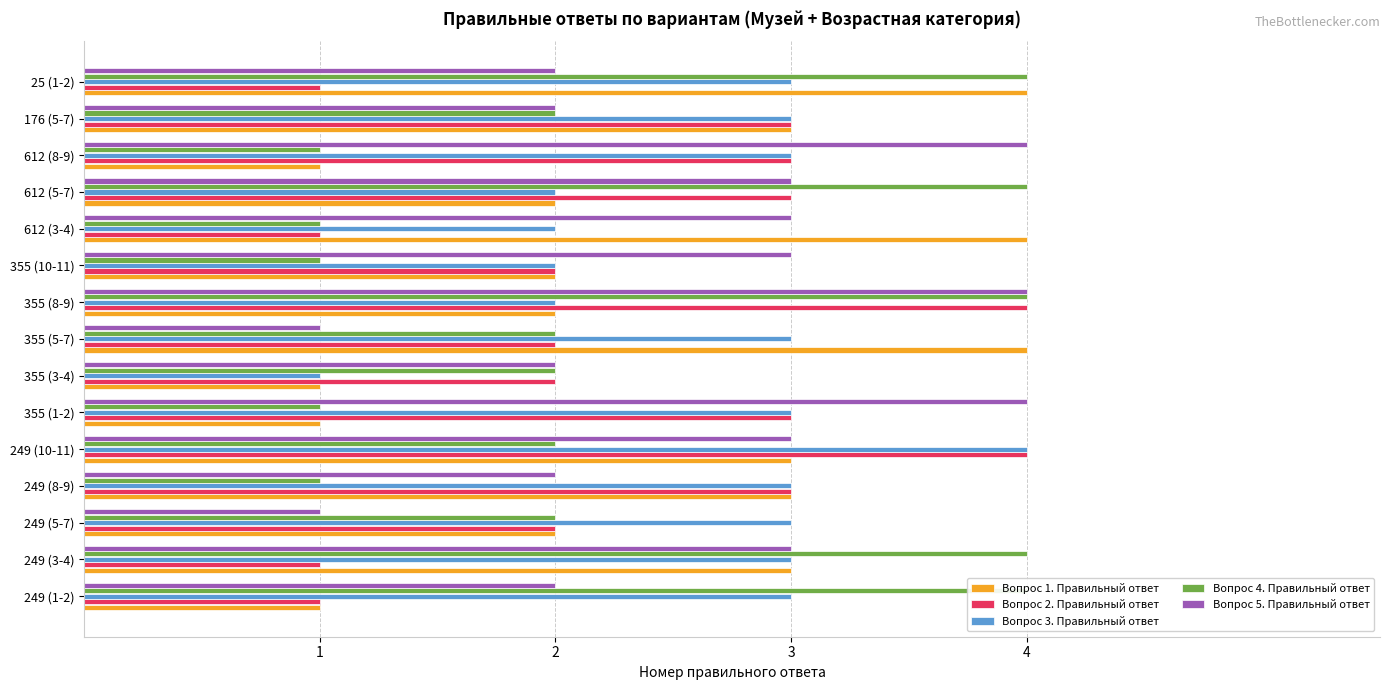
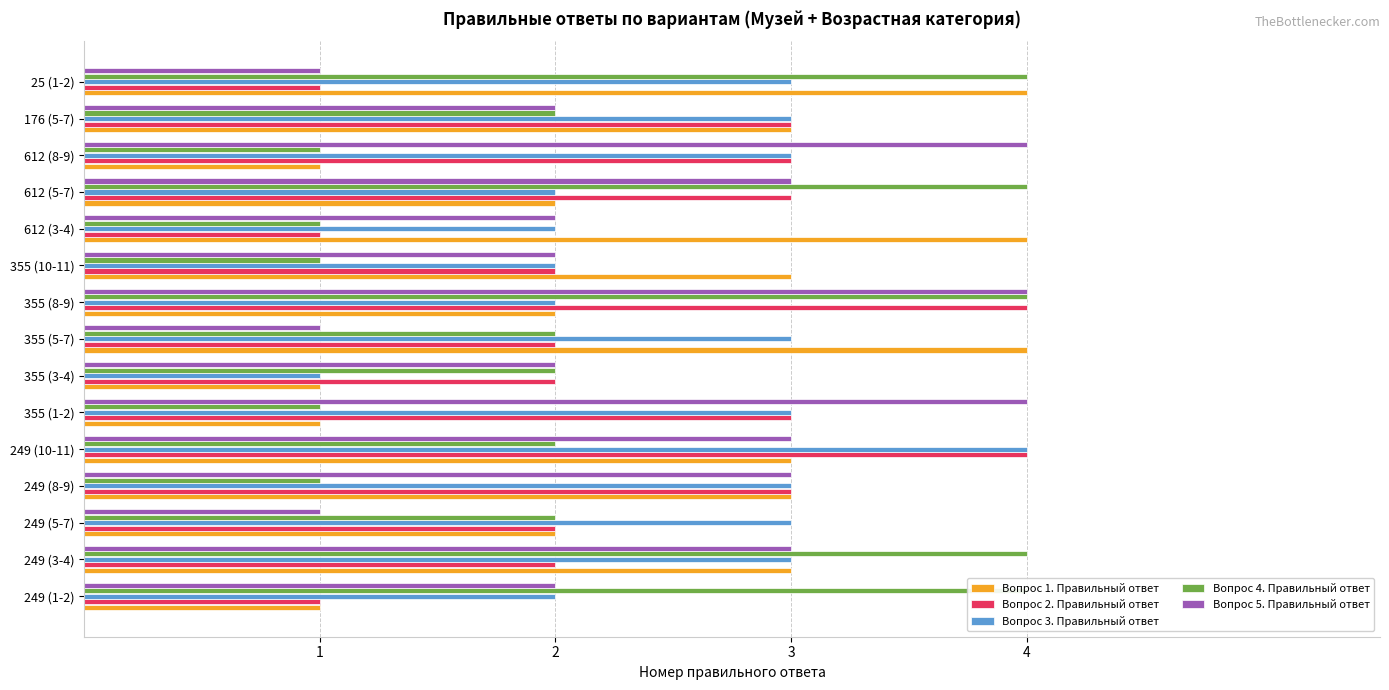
Вопрос 5. Правильный ответ, 25 (1-2): 2 -> 1
Вопрос 5. Правильный ответ, 612 (3-4): 3 -> 2
Вопрос 5. Правильный ответ, 355 (10-11): 3 -> 2
Вопрос 1. Правильный ответ, 355 (10-11): 2 -> 3
Вопрос 5. Правильный ответ, 249 (8-9): 2 -> 3
Вопрос 2. Правильный ответ, 249 (3-4): 1 -> 2
Вопрос 3. Правильный ответ, 249 (1-2): 3 -> 2
